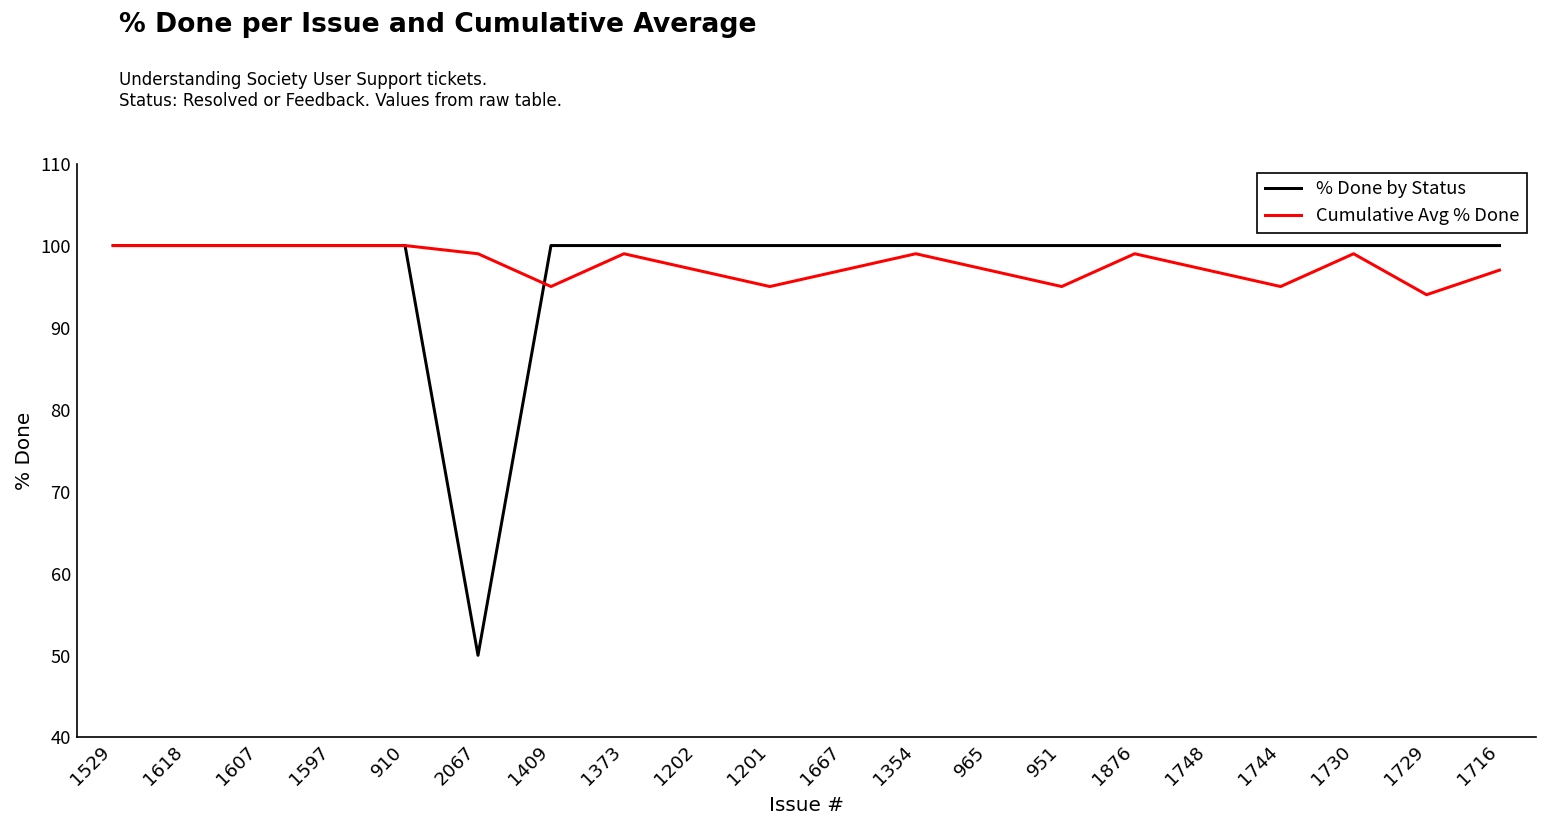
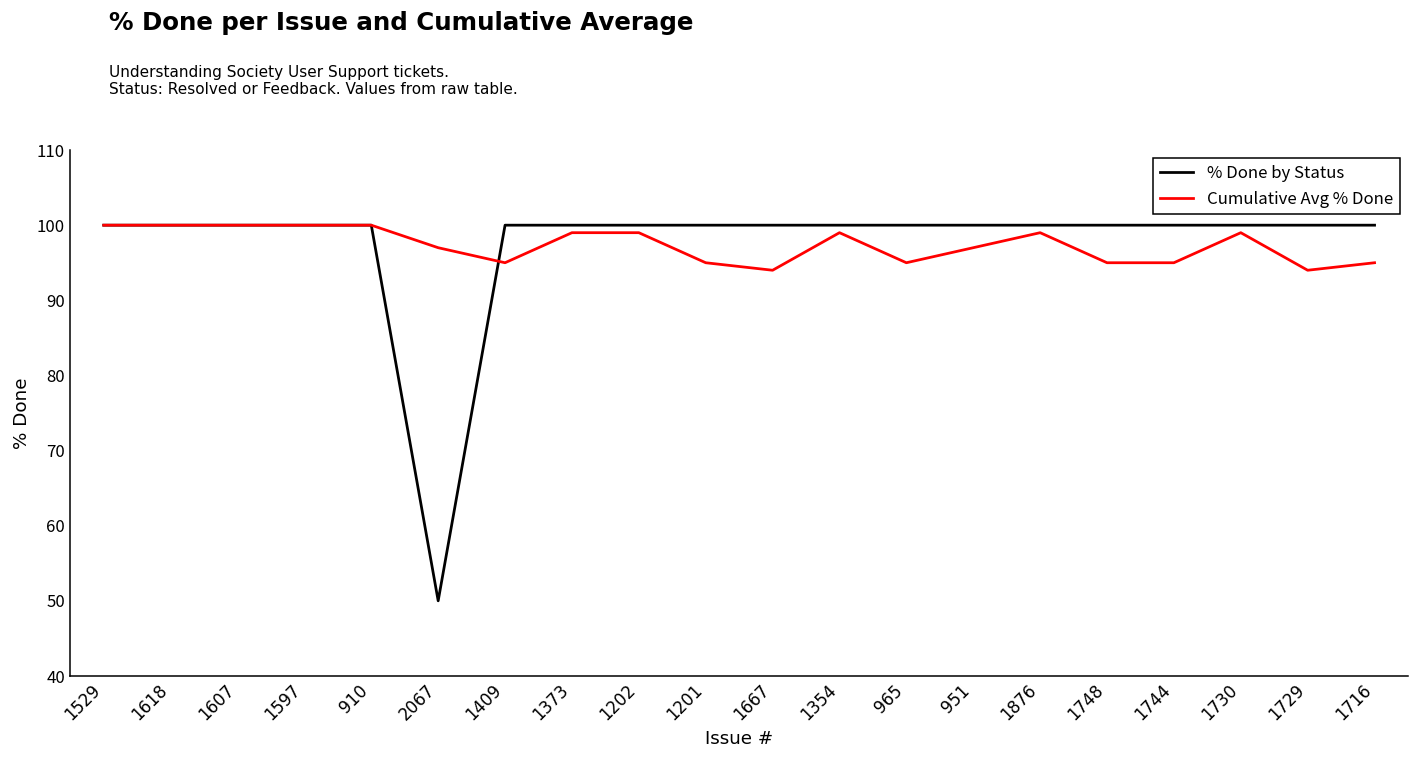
Cumulative Avg % Done, 2067: 99 -> 97
Cumulative Avg % Done, 1202: 97 -> 99
Cumulative Avg % Done, 1667: 97 -> 94
Cumulative Avg % Done, 965: 97 -> 95
Cumulative Avg % Done, 951: 95 -> 97
Cumulative Avg % Done, 1748: 97 -> 95
Cumulative Avg % Done, 1716: 97 -> 95
